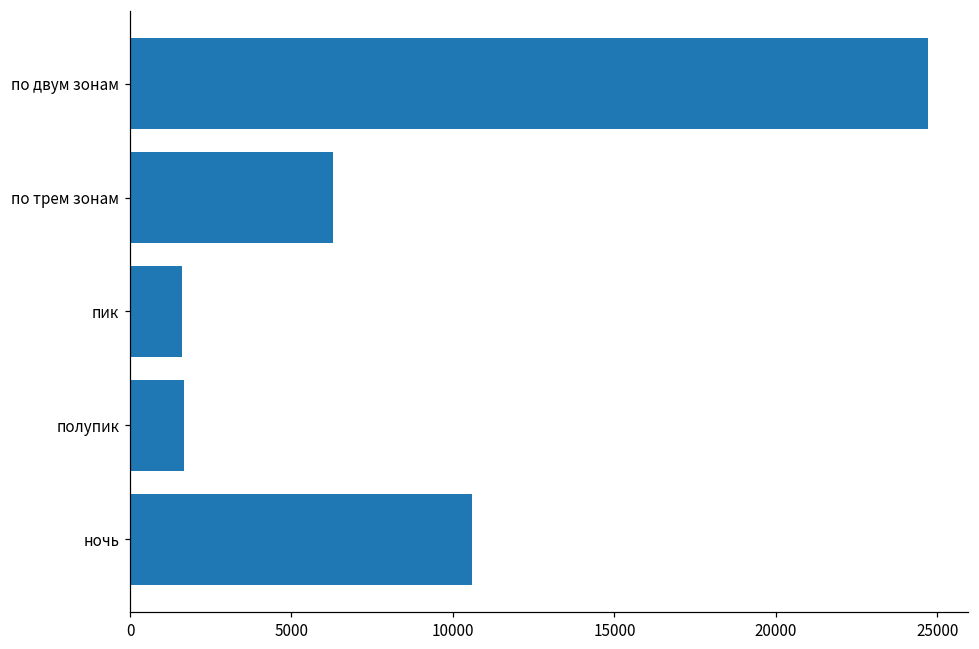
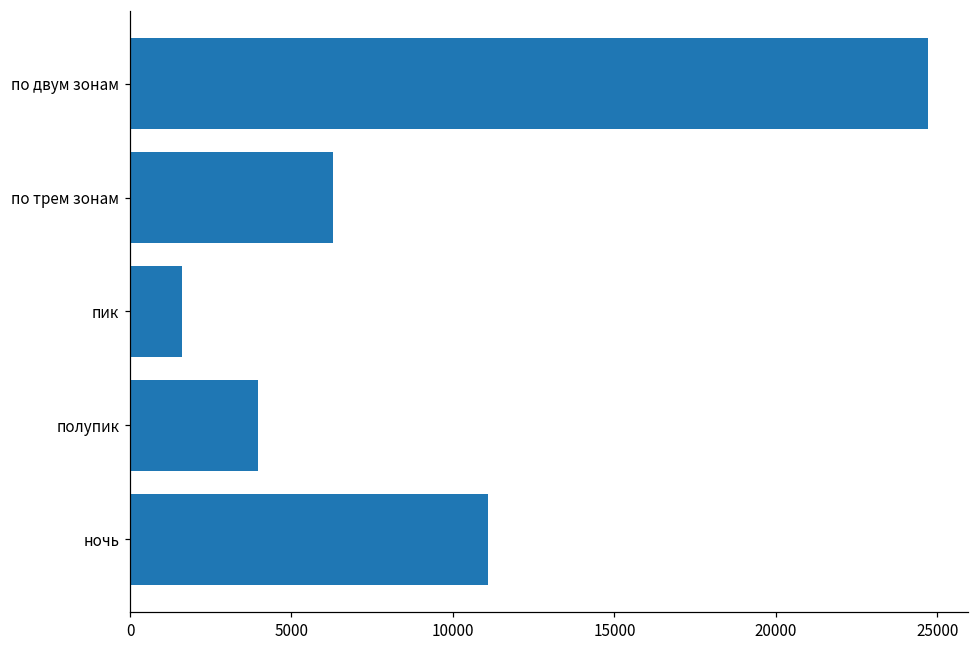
полупик: 1700 -> 4000
ночь: 10600 -> 11100
